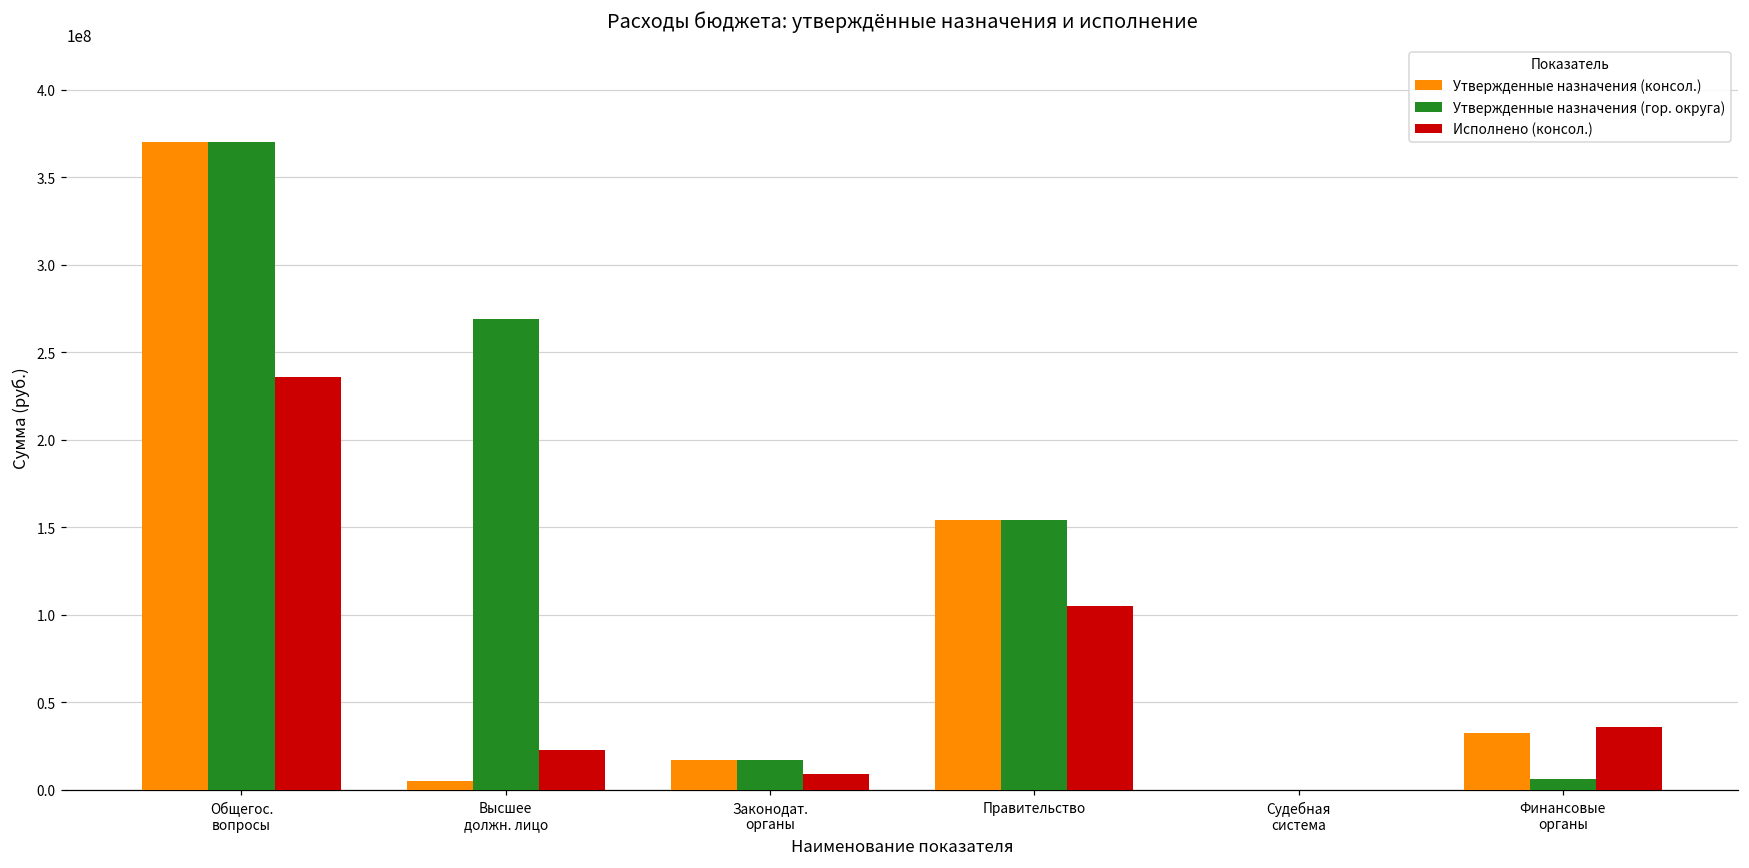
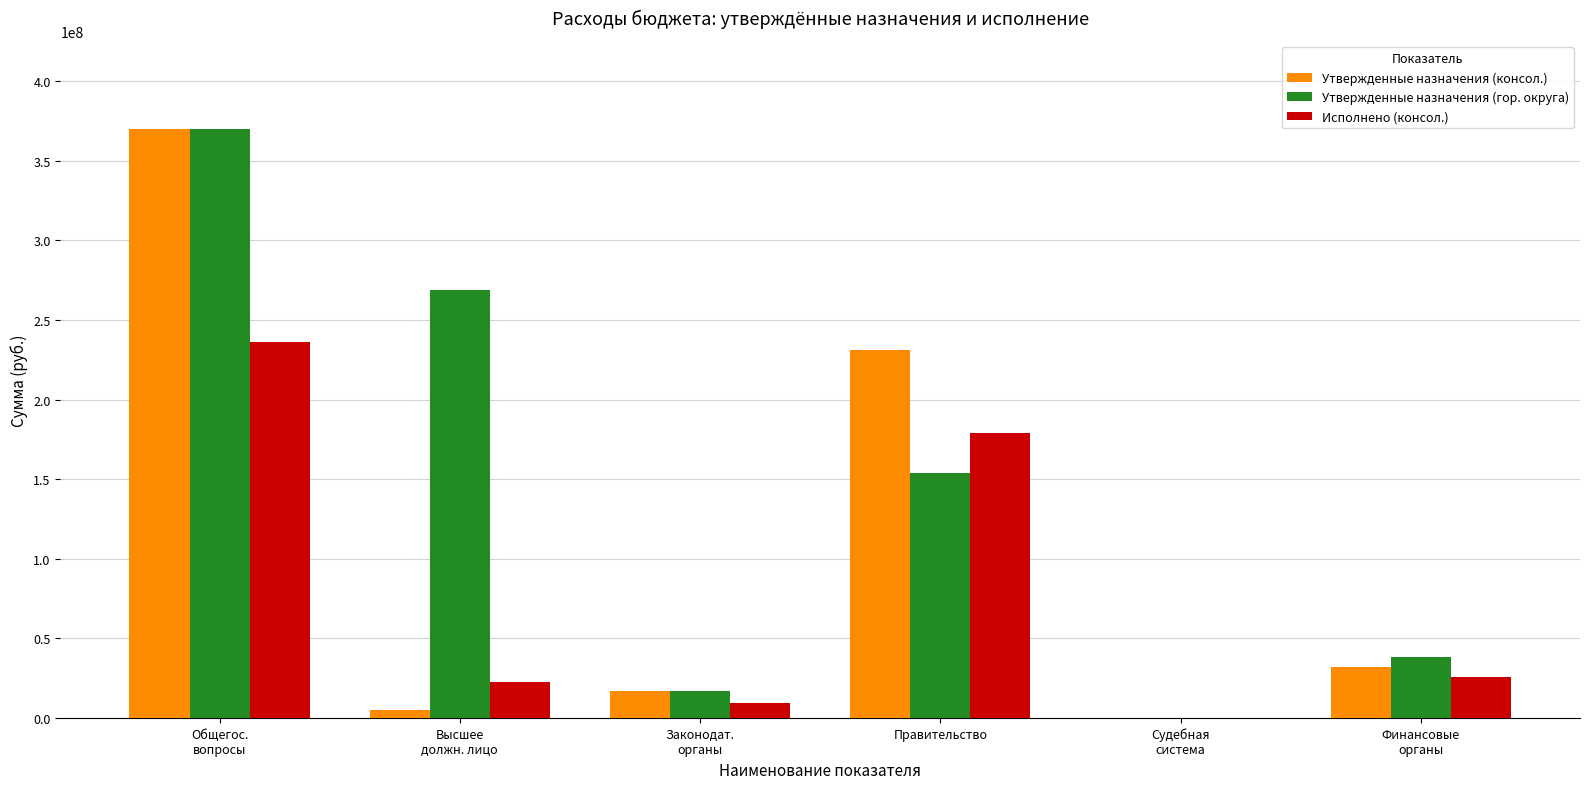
Утвержденные назначения (консол.), Правительство: 154000000 -> 231000000
Исполнено (консол.), Правительство: 105000000 -> 179000000
Утвержденные назначения (гор. округа), Финансовые органы: 6000000 -> 38000000
Исполнено (консол.), Финансовые органы: 36000000 -> 25000000
